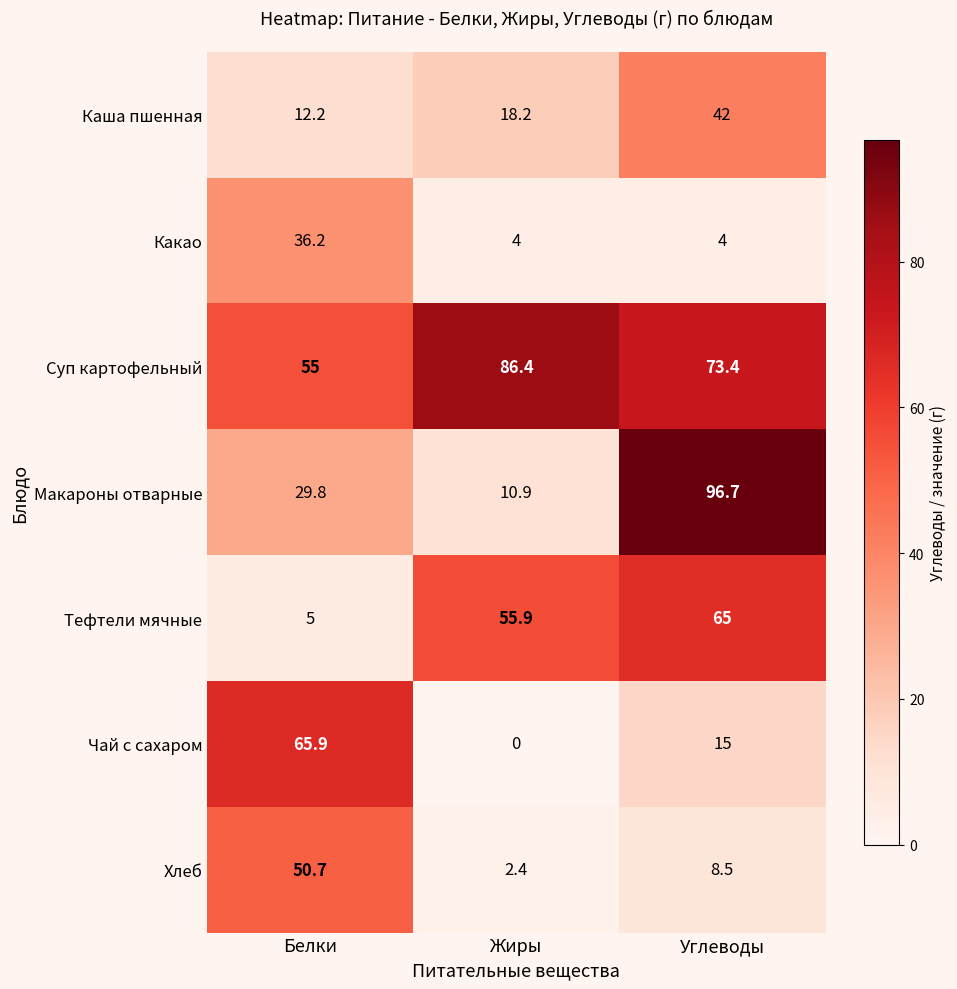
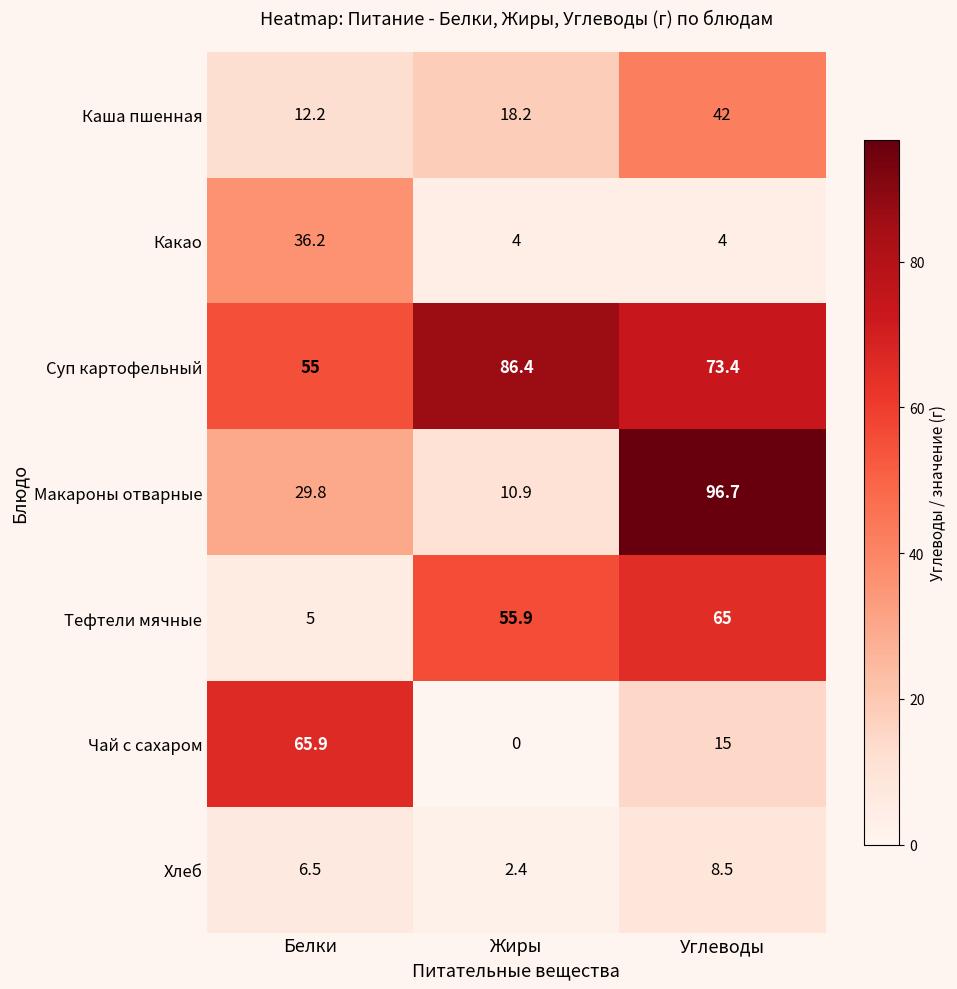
Хлеб, Белки: 50.7 -> 6.5
